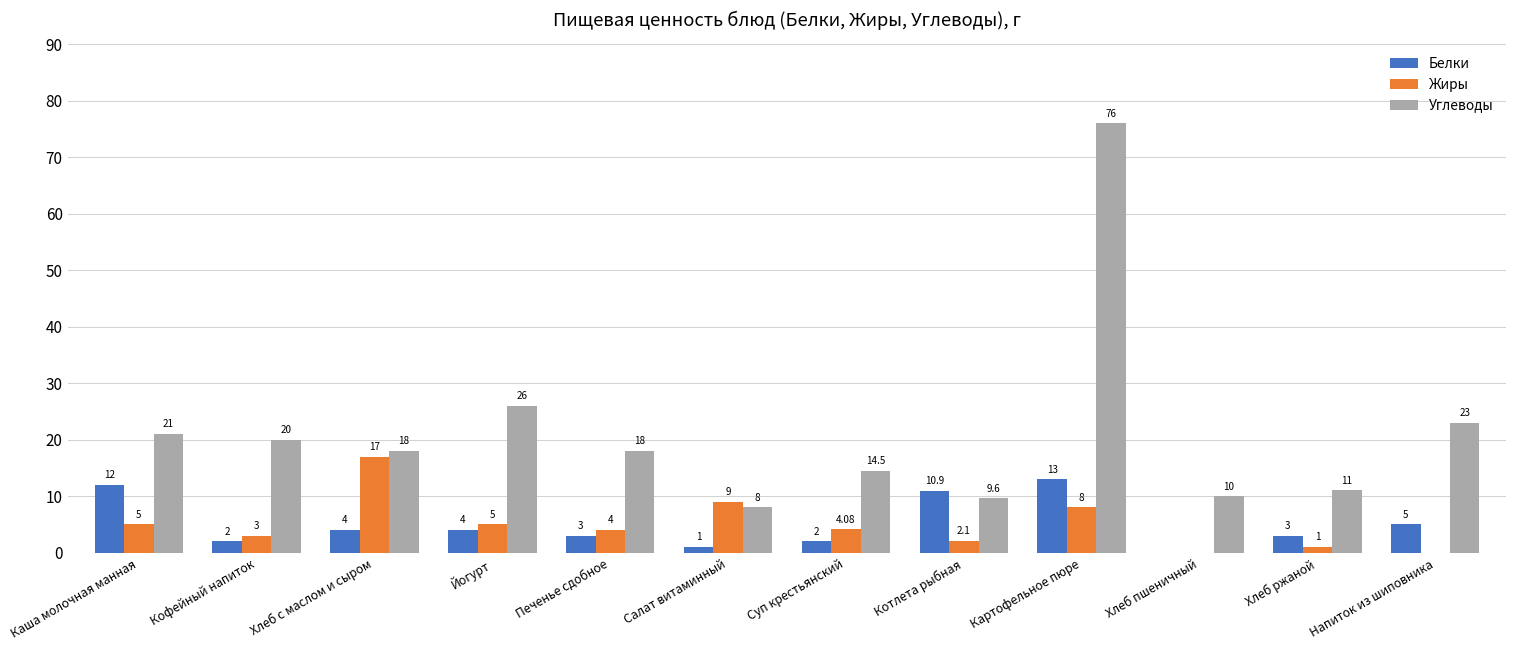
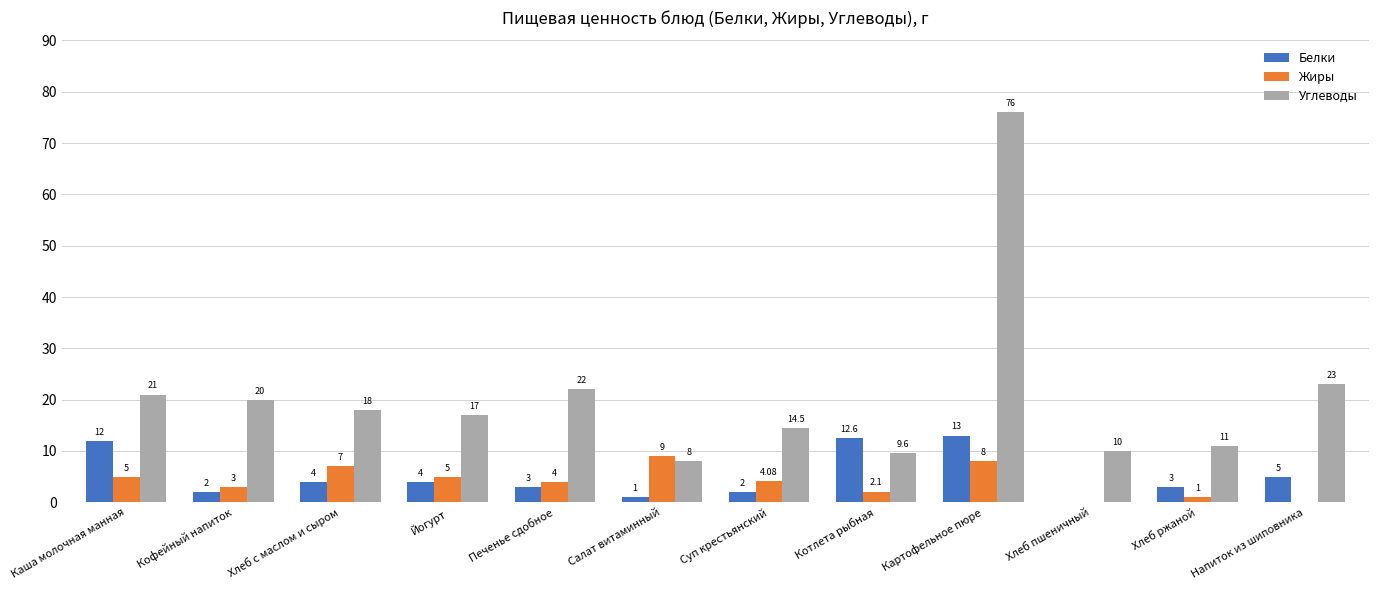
Жиры, Хлеб с маслом и сыром: 17 -> 7
Углеводы, Йогурт: 26 -> 17
Углеводы, Печенье сдобное: 18 -> 22
Белки, Котлета рыбная: 10.9 -> 12.6
